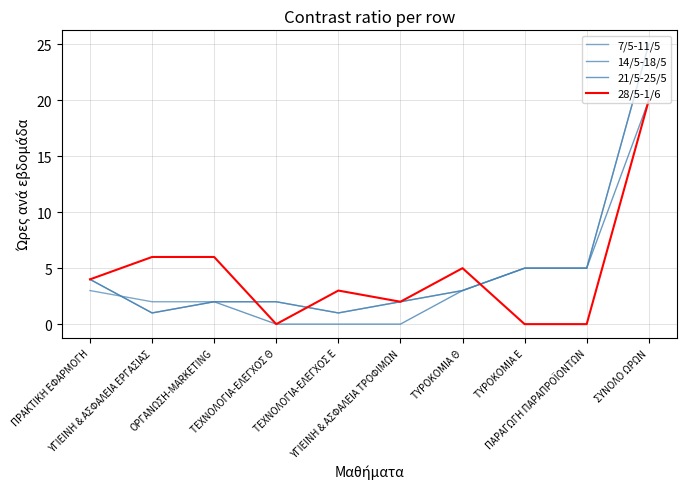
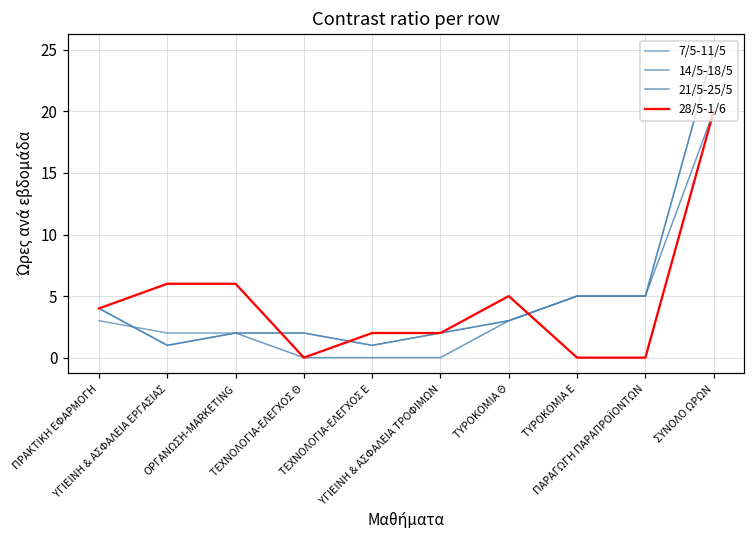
28/5-1/6, ΤΕΧΝΟΛΟΓΙΑ-ΕΛΕΓΧΟΣ Ε: 3 -> 2
